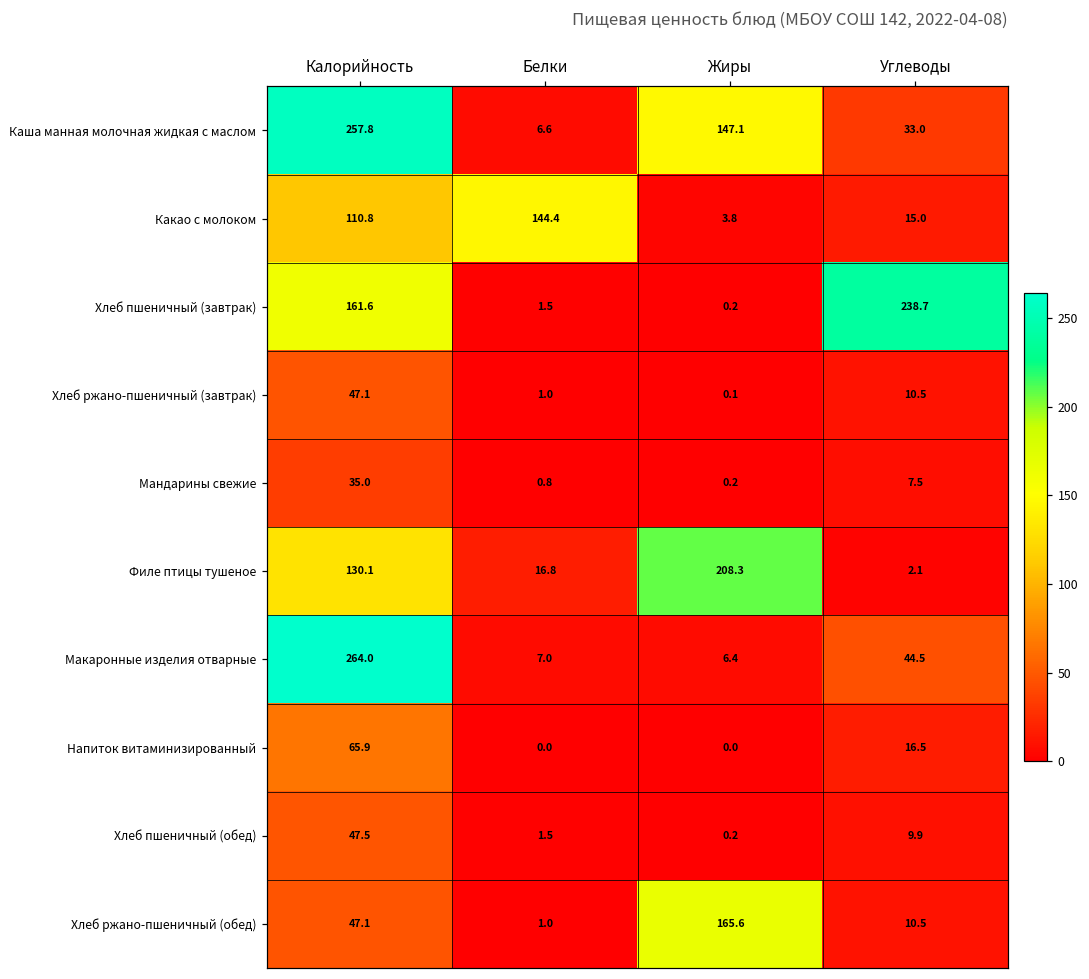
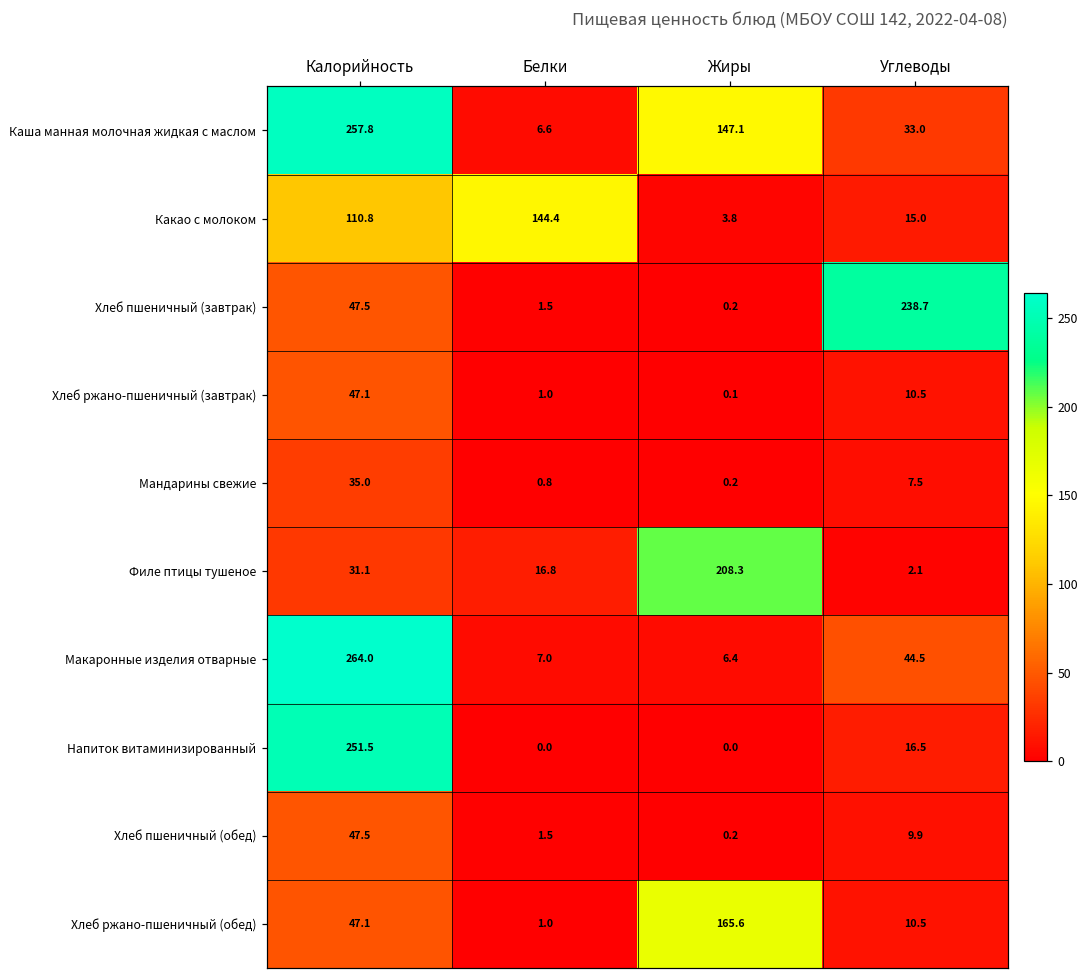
Хлеб пшеничный (завтрак), Калорийность: 161.6 -> 47.5
Филе птицы тушеное, Калорийность: 130.1 -> 31.1
Напиток витаминизированный, Калорийность: 65.9 -> 251.5
